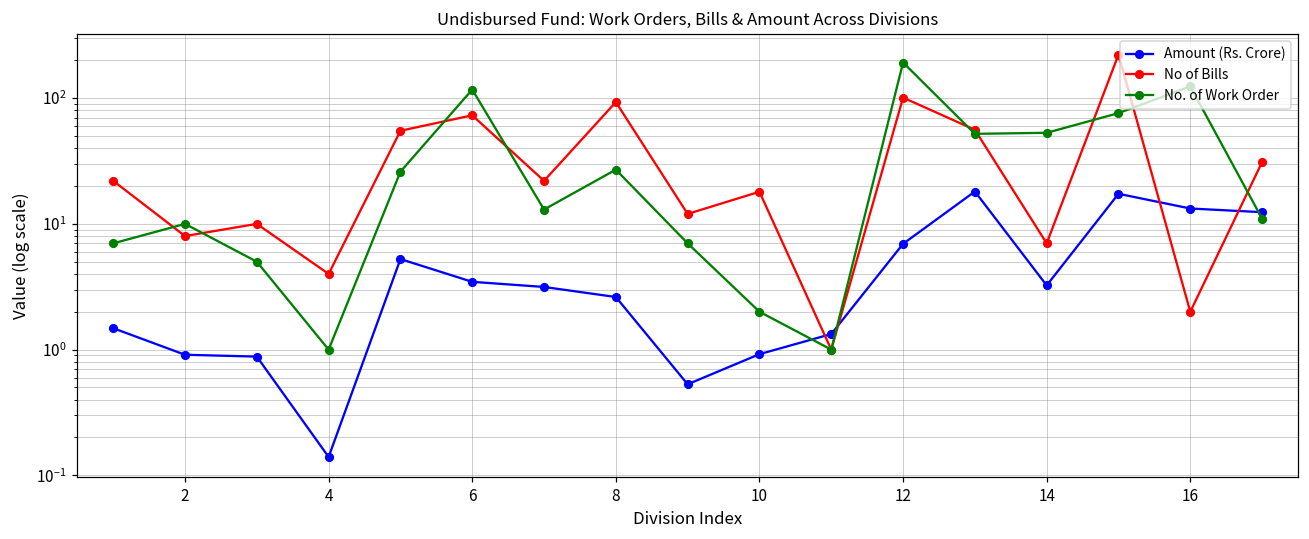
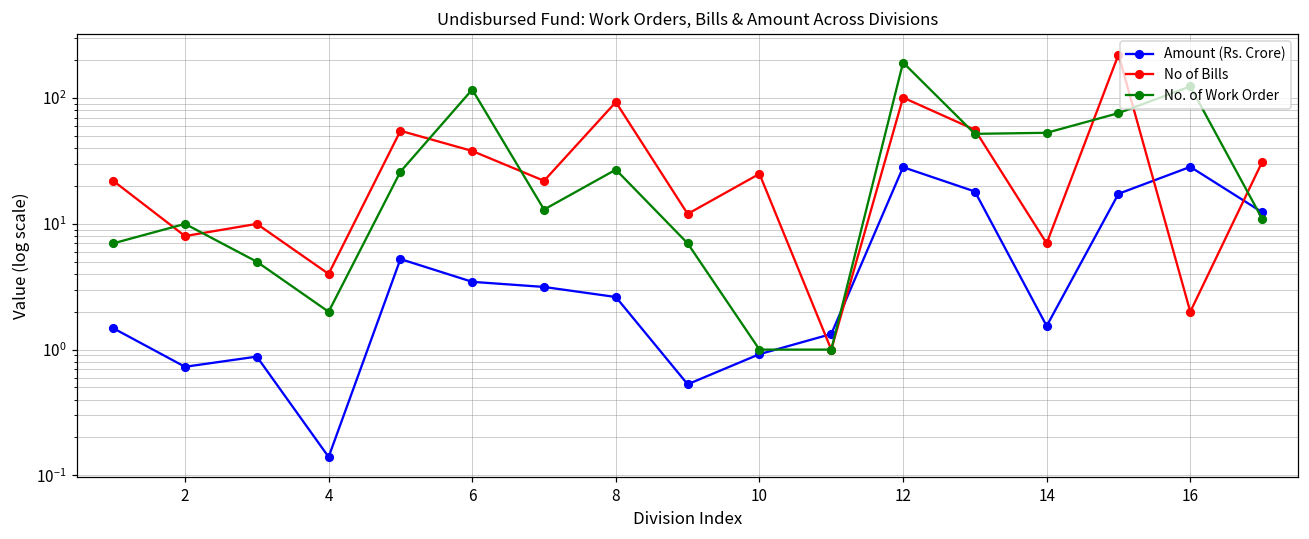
Amount (Rs. Crore), 2: 0.9 -> 0.7
No. of Work Order, 4: 1 -> 2
No of Bills, 6: 70 -> 38
No of Bills, 10: 18 -> 25
No. of Work Order, 10: 2 -> 1
Amount (Rs. Crore), 12: 7 -> 28
Amount (Rs. Crore), 14: 3.2 -> 1.5
Amount (Rs. Crore), 16: 13 -> 28
